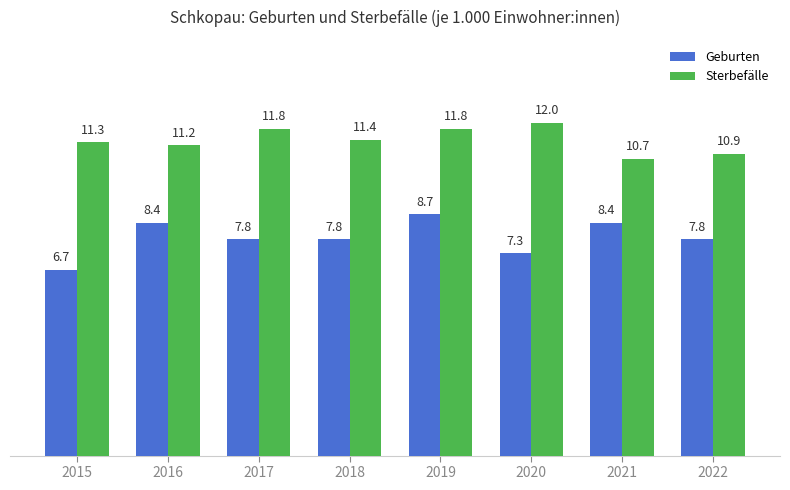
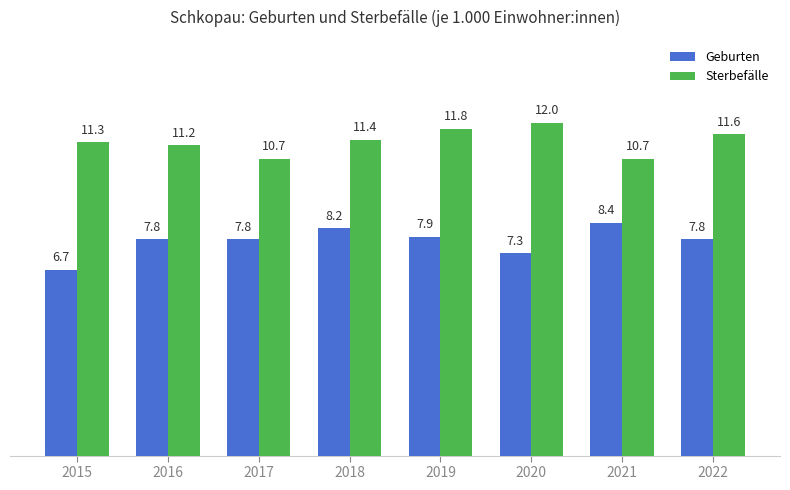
Geburten, 2016: 8.4 -> 7.8
Sterbefälle, 2017: 11.8 -> 10.7
Geburten, 2018: 7.8 -> 8.2
Geburten, 2019: 8.7 -> 7.9
Sterbefälle, 2022: 10.9 -> 11.6
